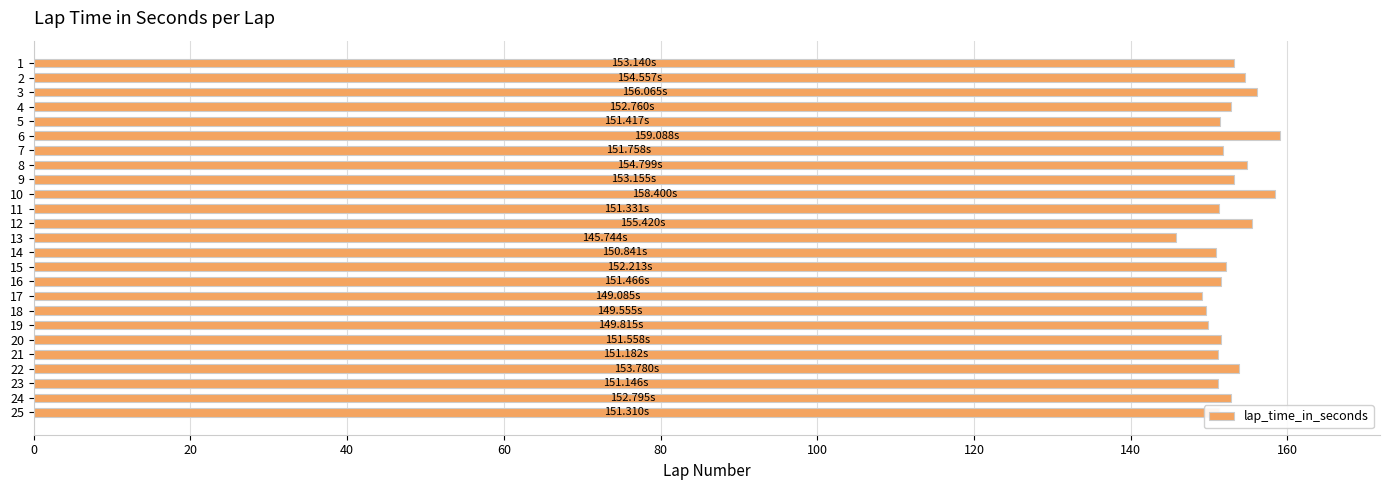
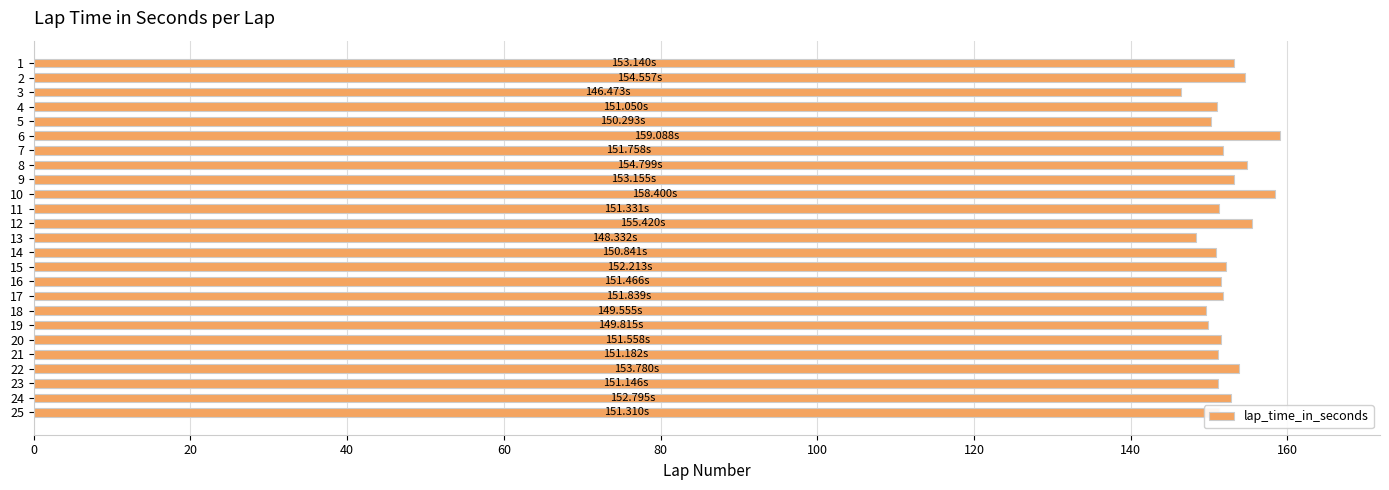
3: 156.065s -> 146.473s
4: 152.760s -> 151.050s
5: 151.417s -> 150.293s
13: 145.744s -> 148.332s
17: 149.085s -> 151.839s
